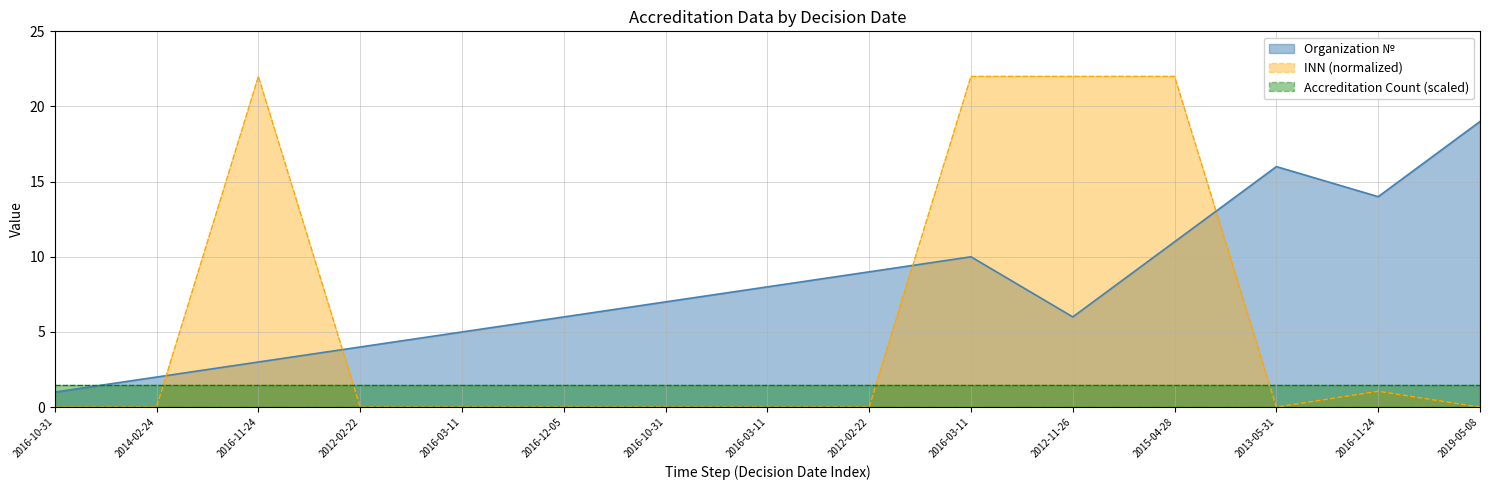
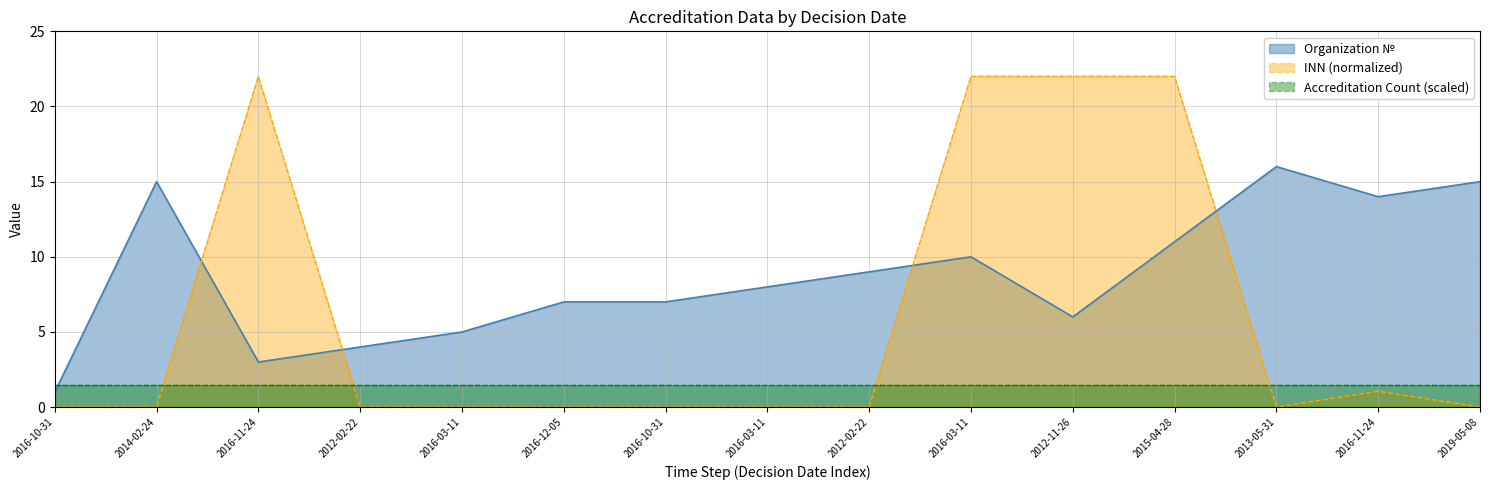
Organization №, 2014-02-24: 2 -> 15
Organization №, 2016-12-05: 6 -> 7
Organization №, 2019-05-08: 19 -> 15
